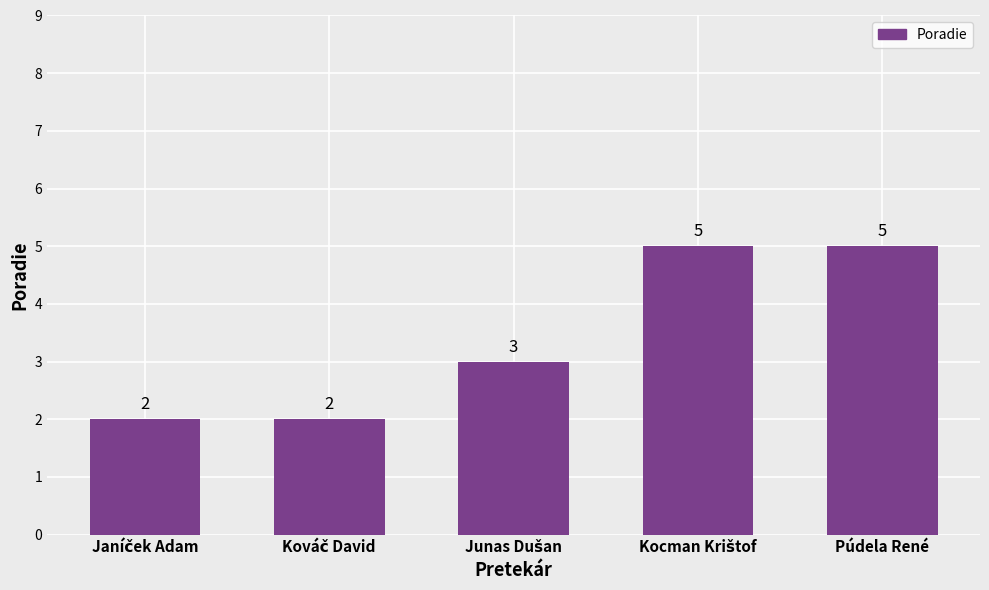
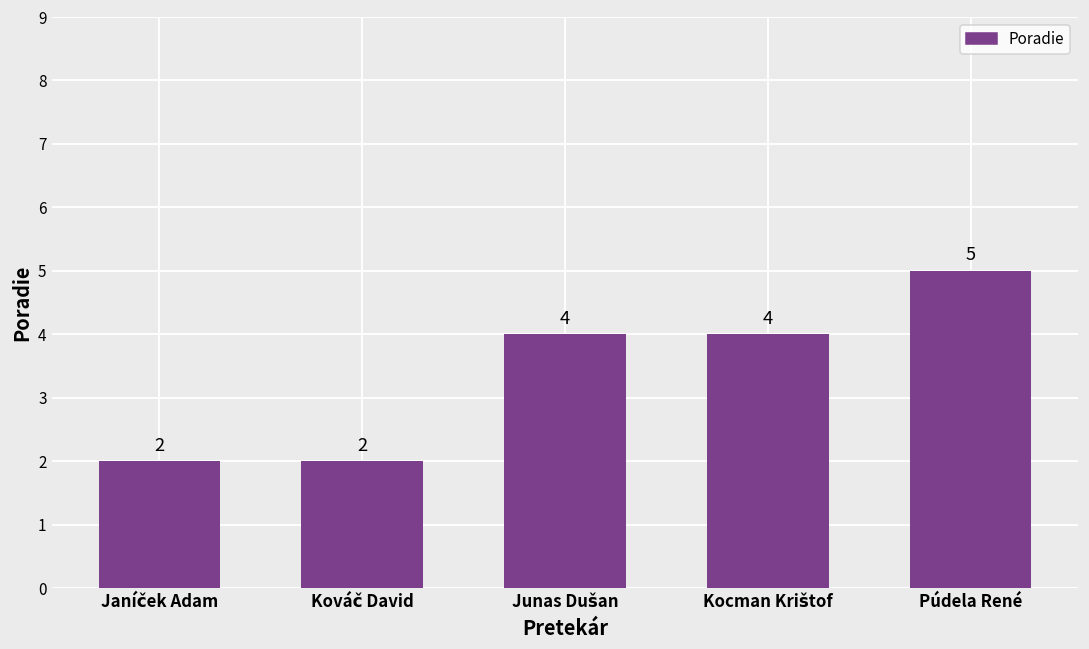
Junas Dušan: 3 -> 4
Kocman Krištof: 5 -> 4
